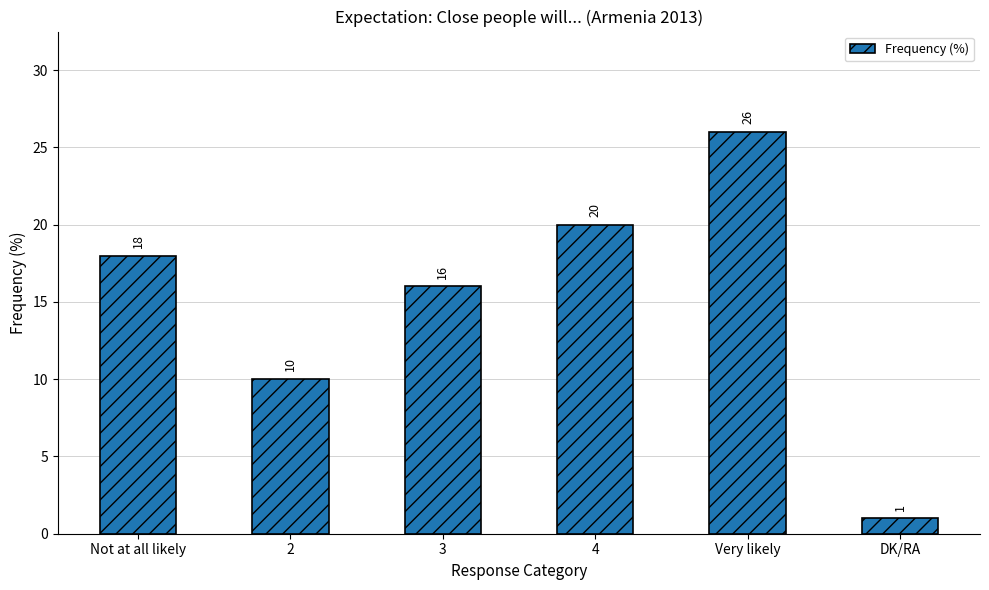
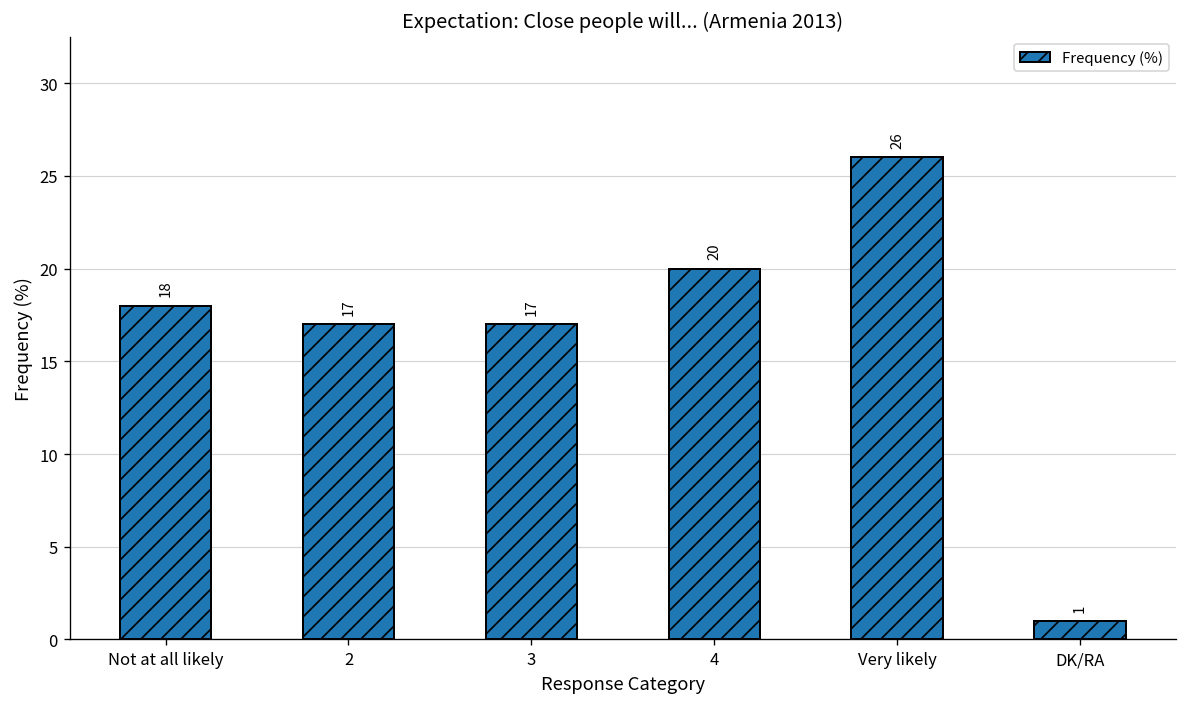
2: 10 -> 17
3: 16 -> 17
